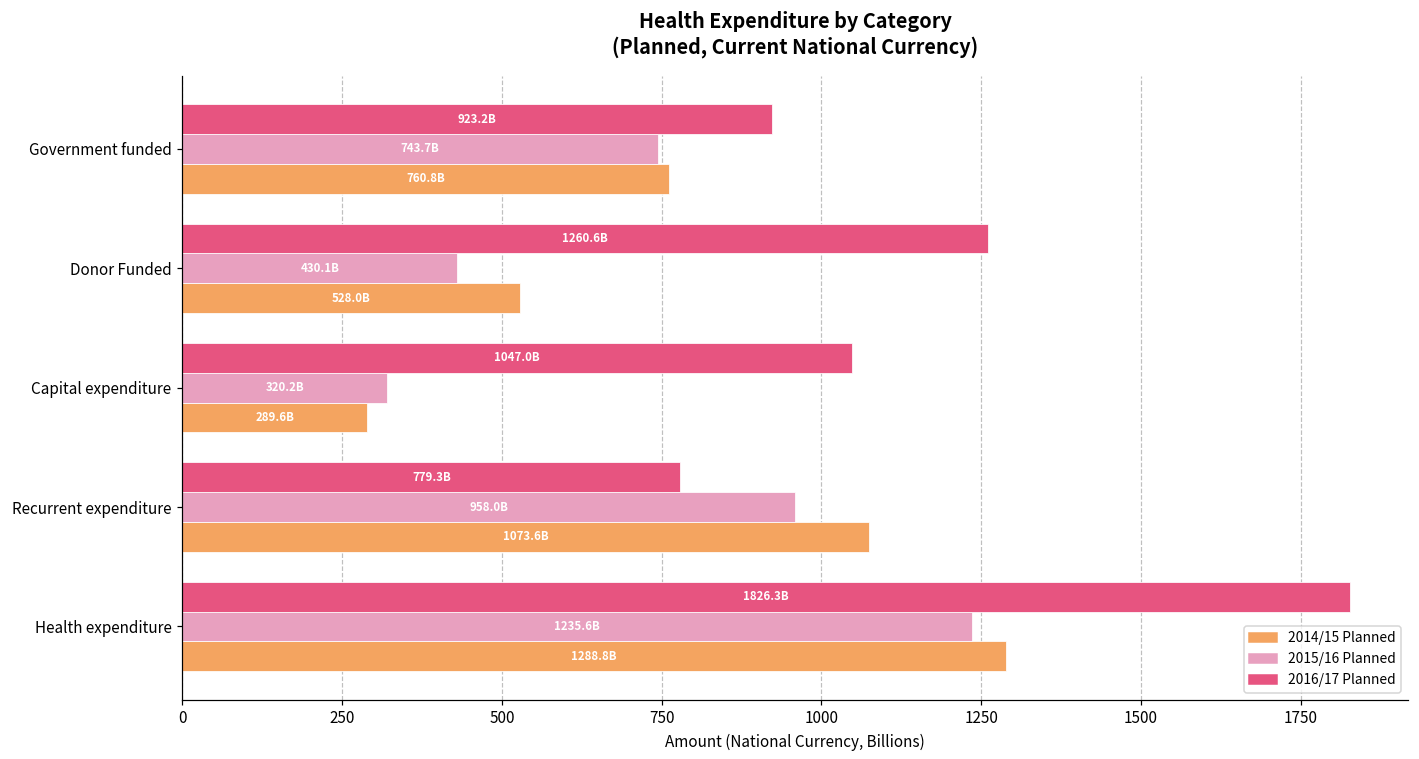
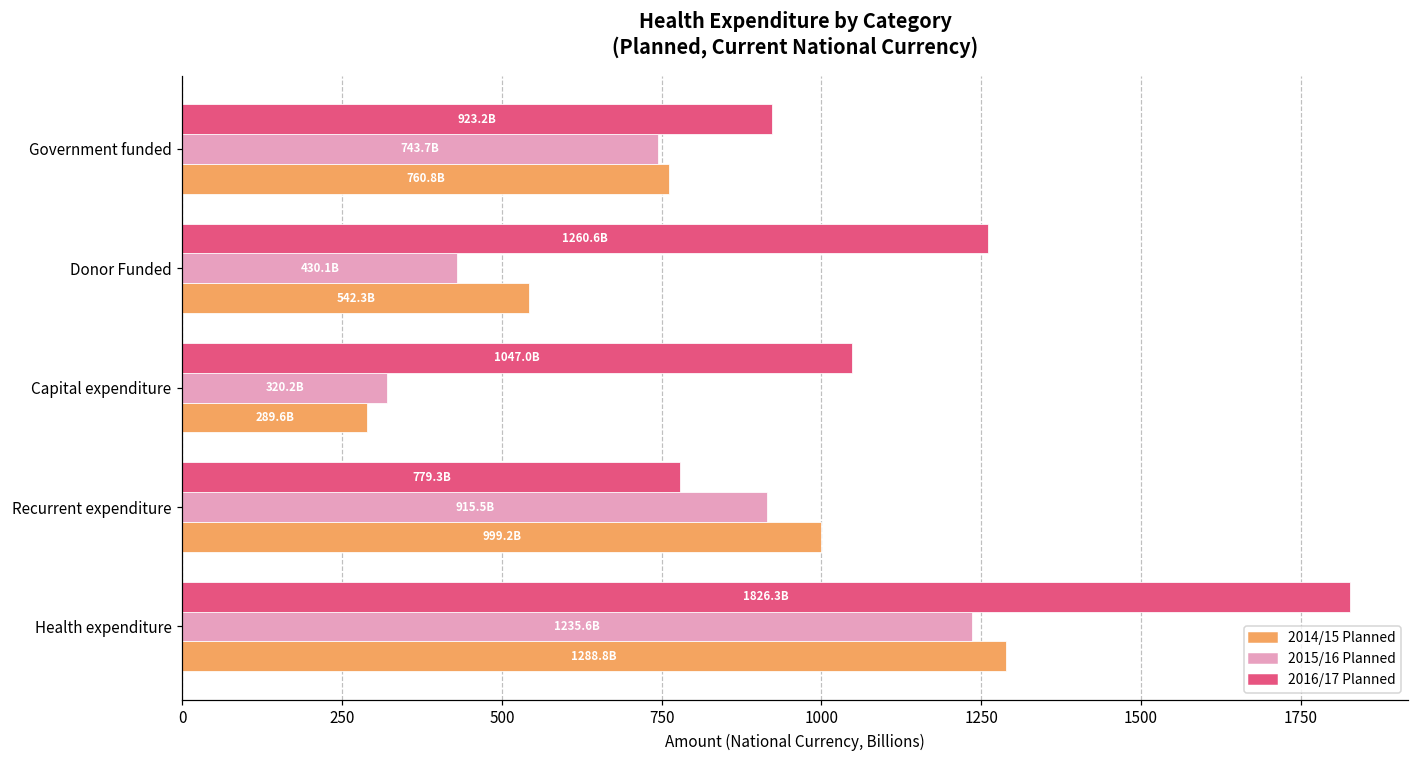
2014/15 Planned, Donor Funded: 528.0B -> 542.3B
2015/16 Planned, Recurrent expenditure: 958.0B -> 915.5B
2014/15 Planned, Recurrent expenditure: 1073.6B -> 999.2B
